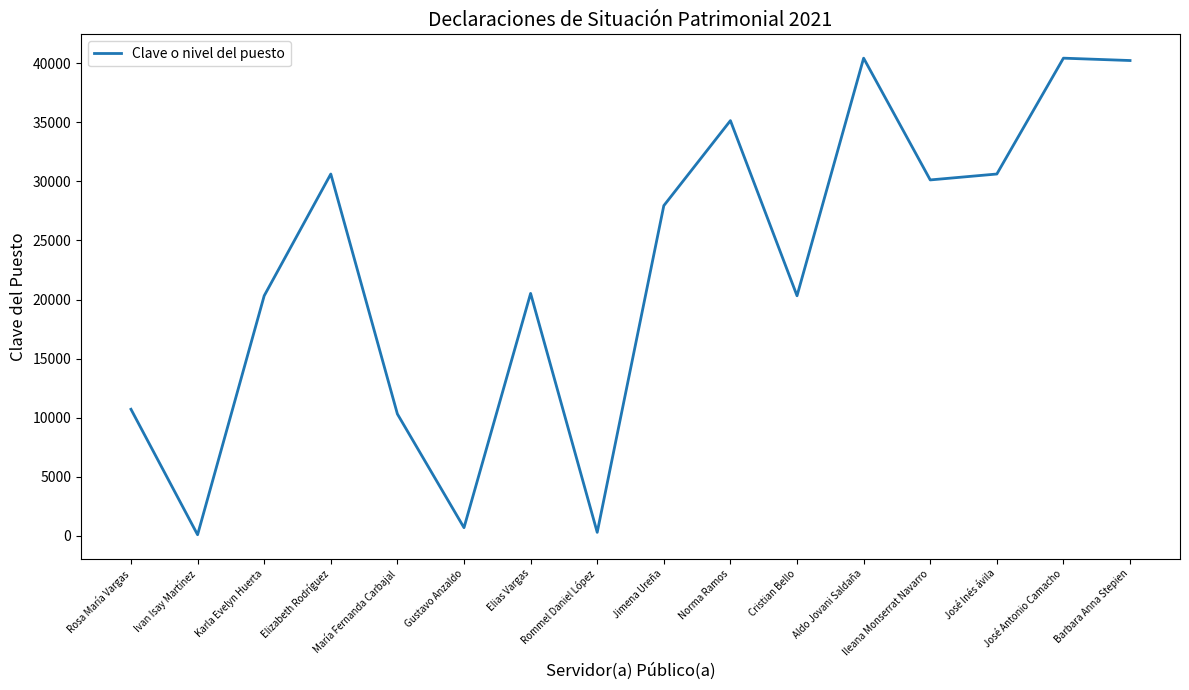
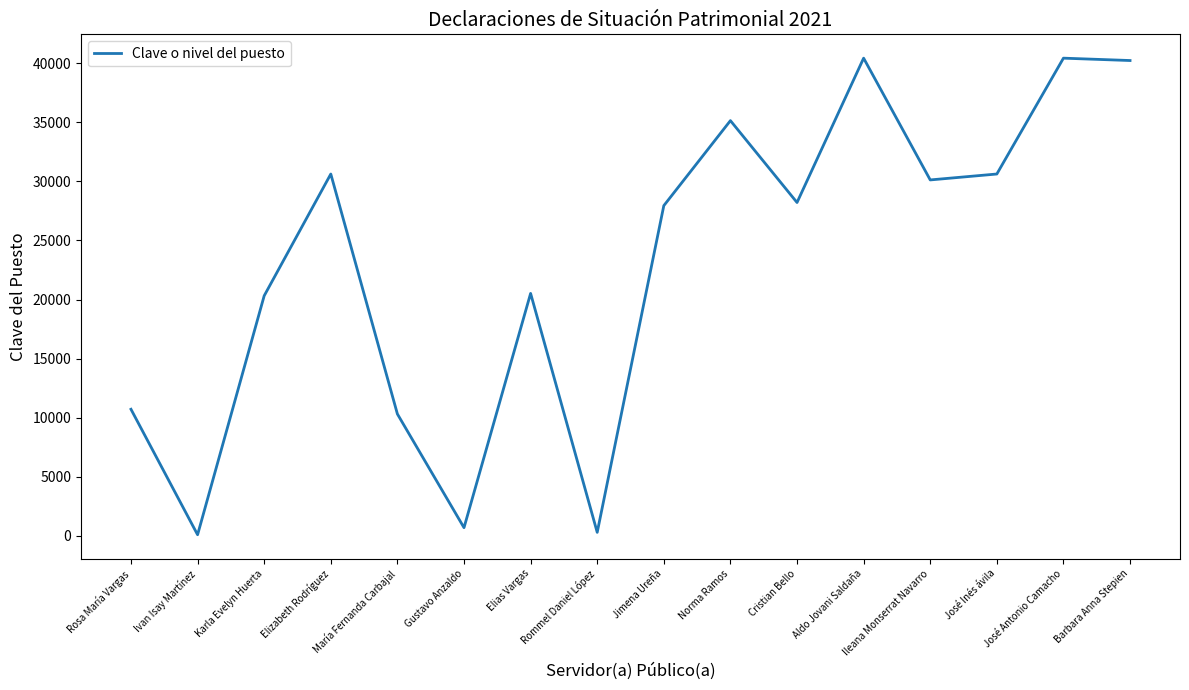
Cristian Bello: 20300 -> 28200
